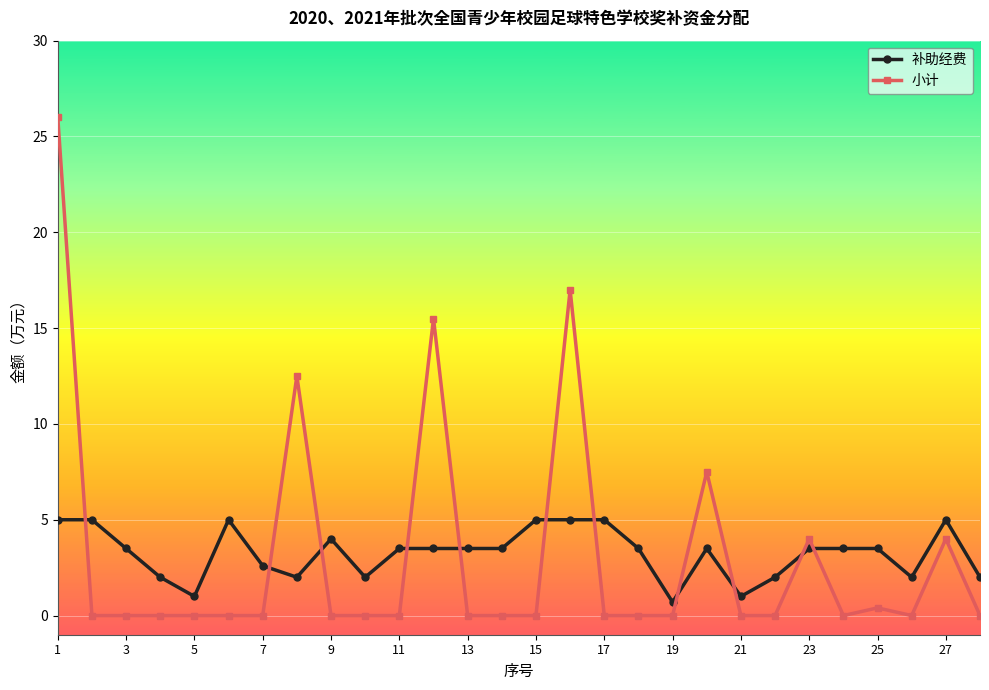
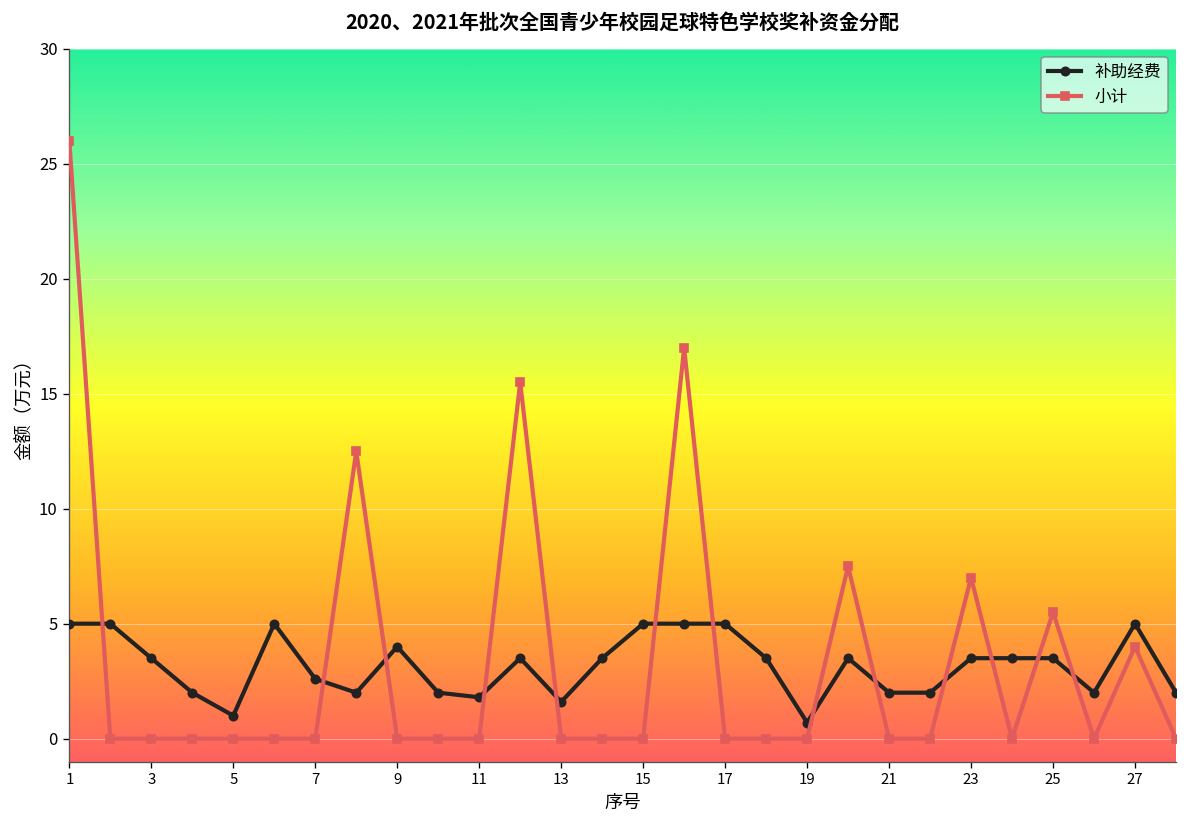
补助经费, 11: 3.5 -> 1.8
补助经费, 13: 3.5 -> 1.6
补助经费, 21: 1 -> 2
小计, 23: 4 -> 7
小计, 25: 0.4 -> 5.5
